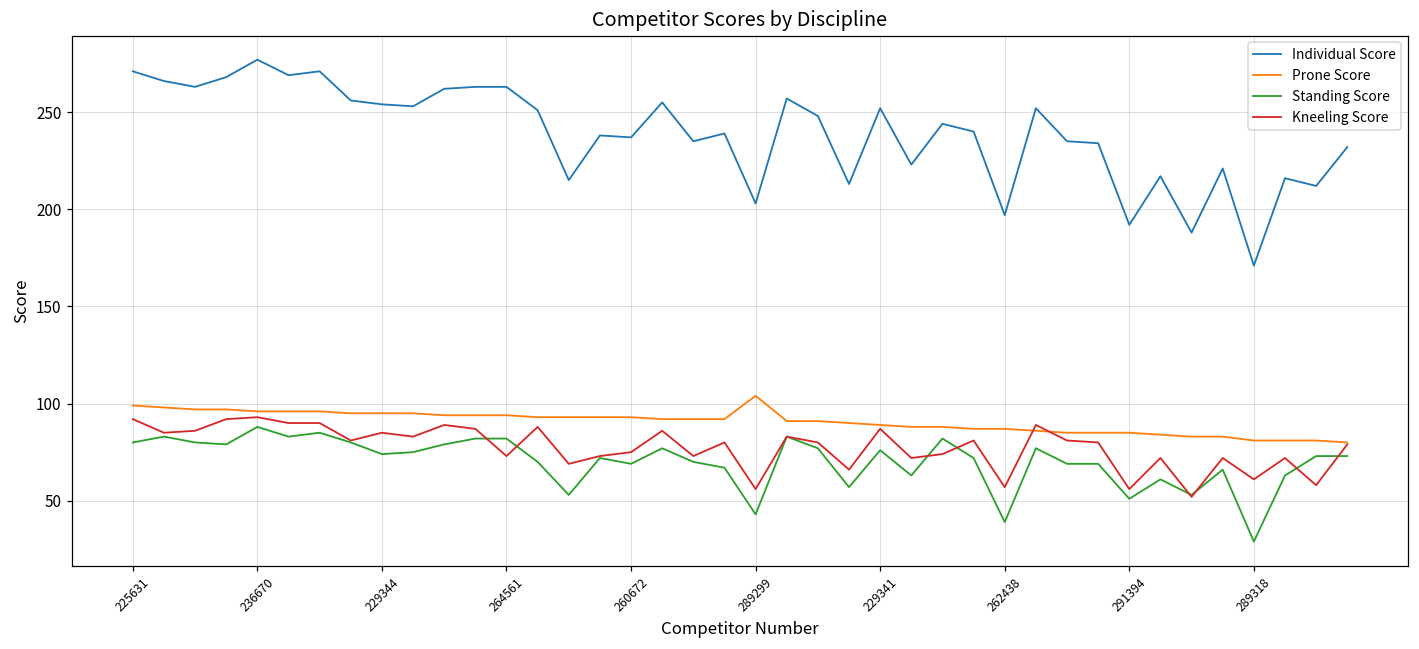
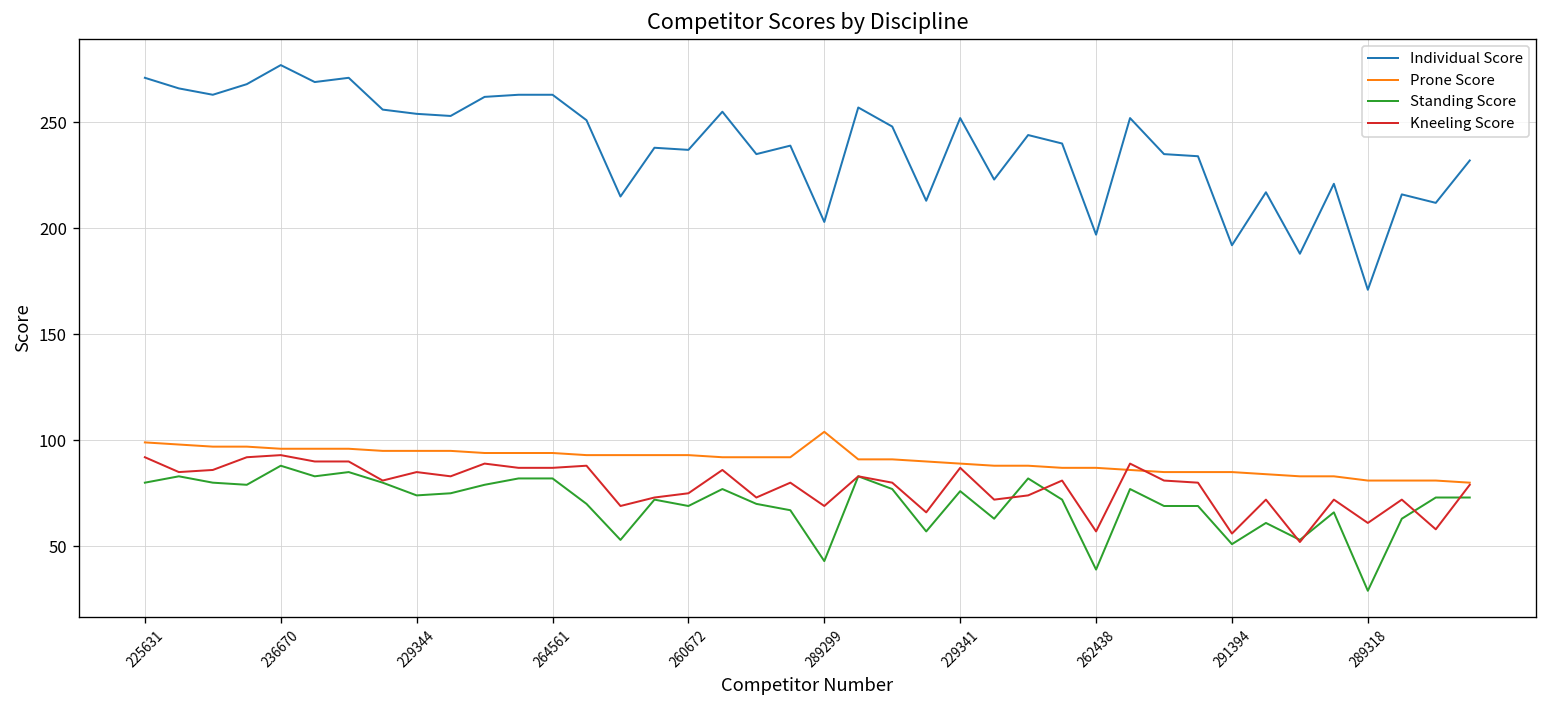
Kneeling Score, 264561: 73 -> 87
Kneeling Score, 289299: 56 -> 69
